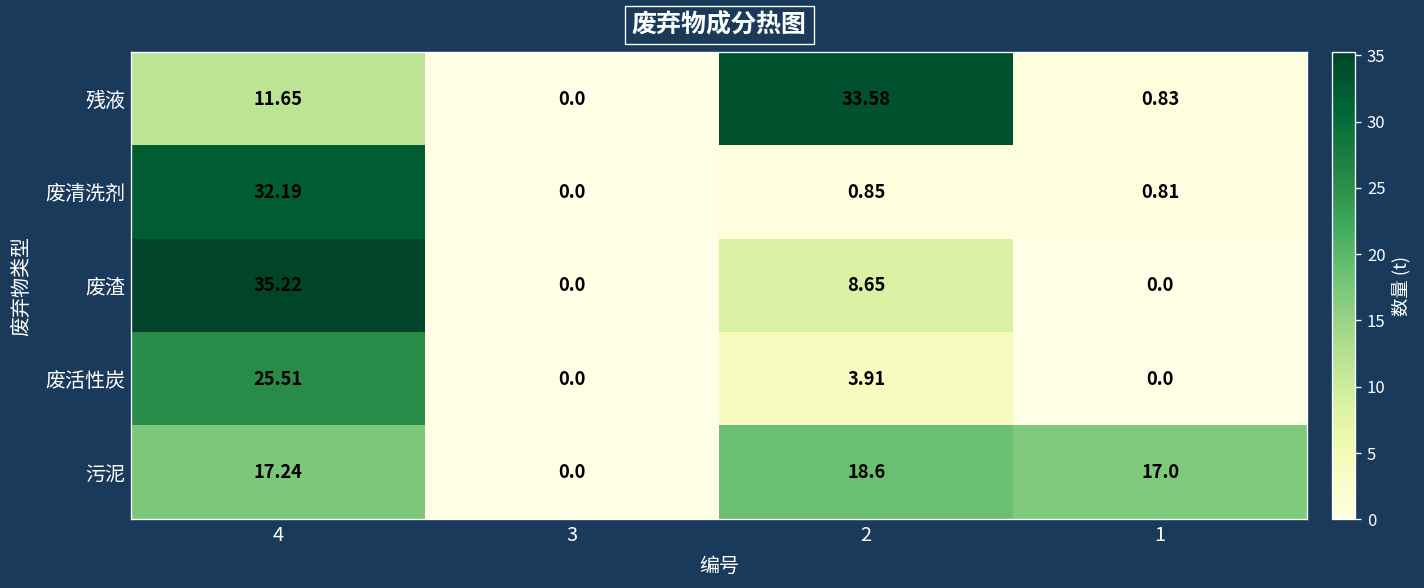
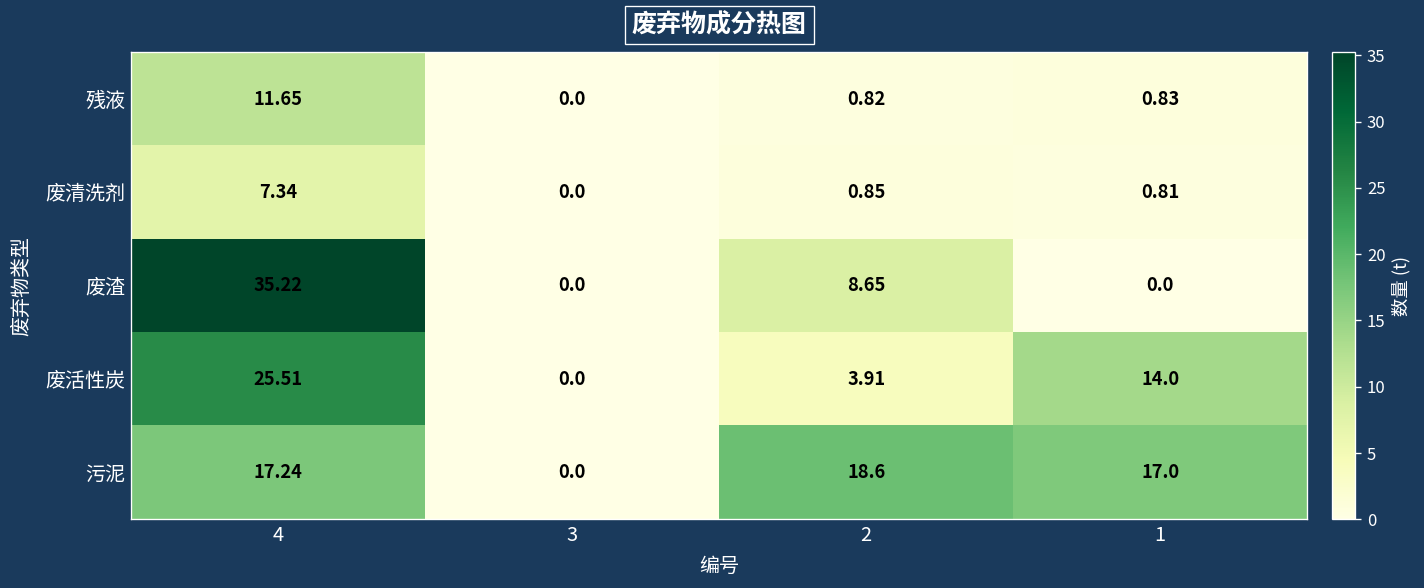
残液, 2: 33.58 -> 0.82
废清洗剂, 4: 32.19 -> 7.34
废活性炭, 1: 0.0 -> 14.0
